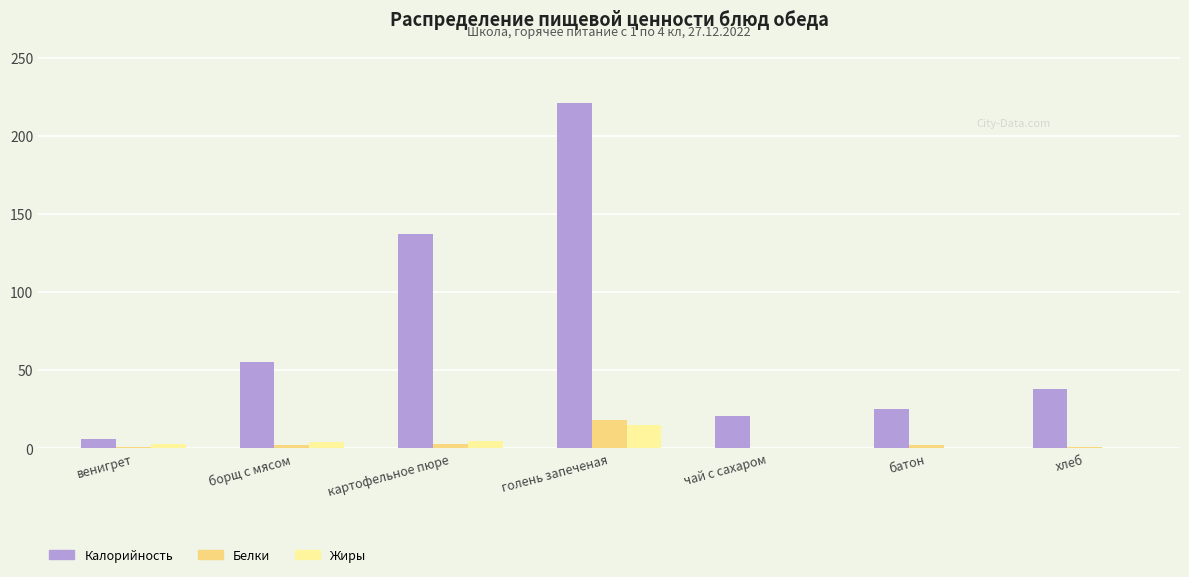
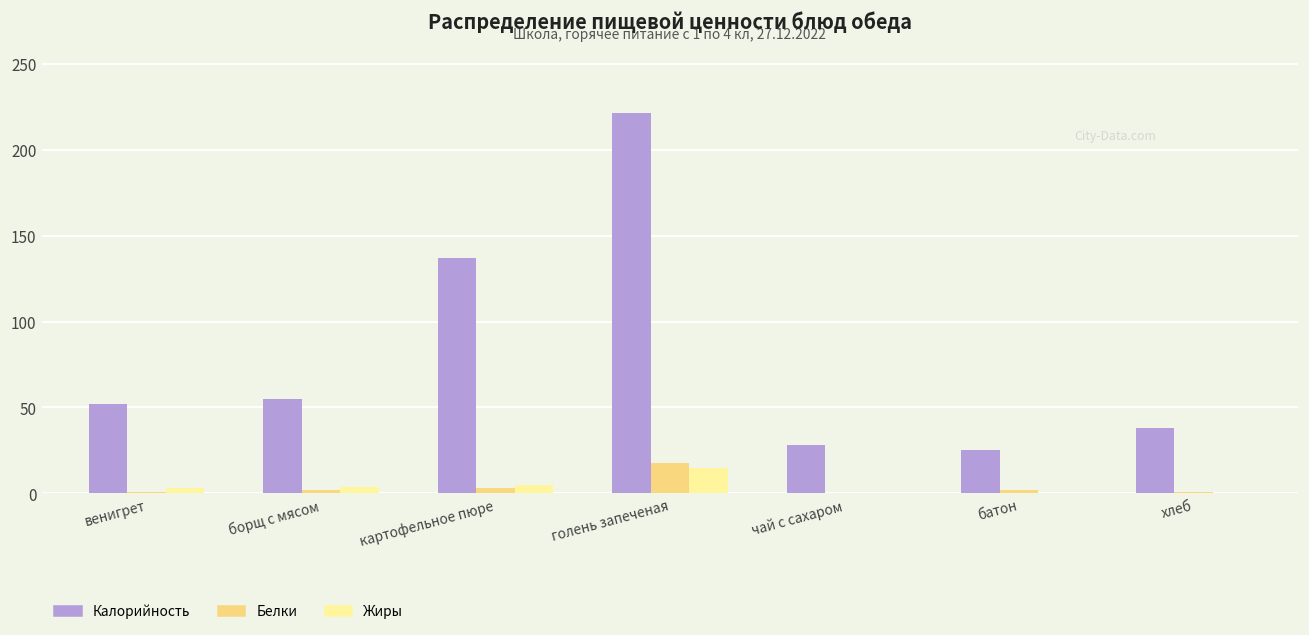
Калорийность, венигрет: 6 -> 52
Калорийность, чай с сахаром: 21 -> 28
